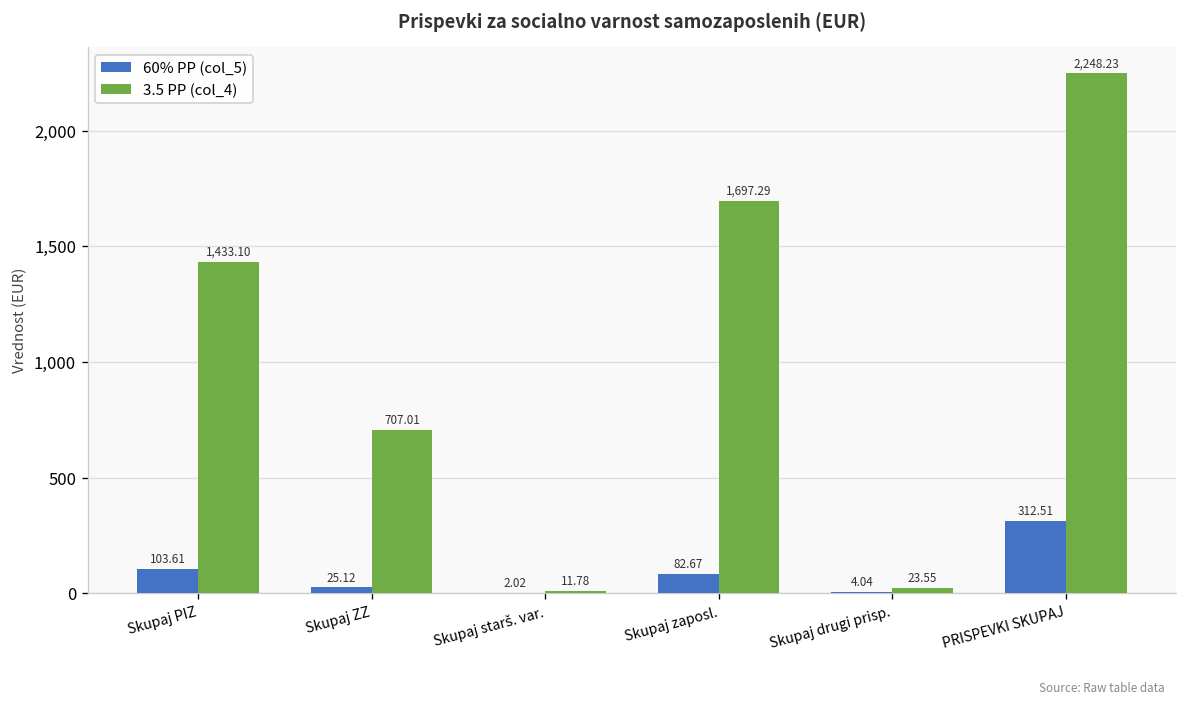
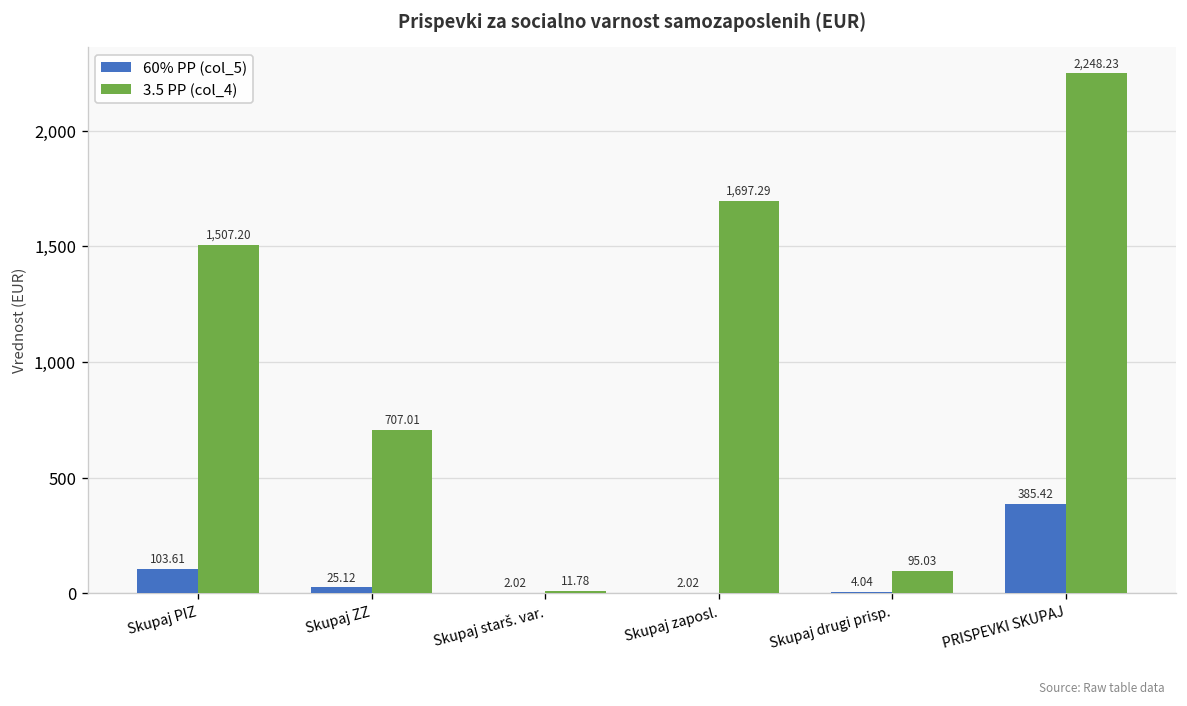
3.5 PP (col_4), Skupaj PIZ: 1,433.10 -> 1,507.20
60% PP (col_5), Skupaj zaposl.: 82.67 -> 2.02
3.5 PP (col_4), Skupaj drugi prisp.: 23.55 -> 95.03
60% PP (col_5), PRISPEVKI SKUPAJ: 312.51 -> 385.42
